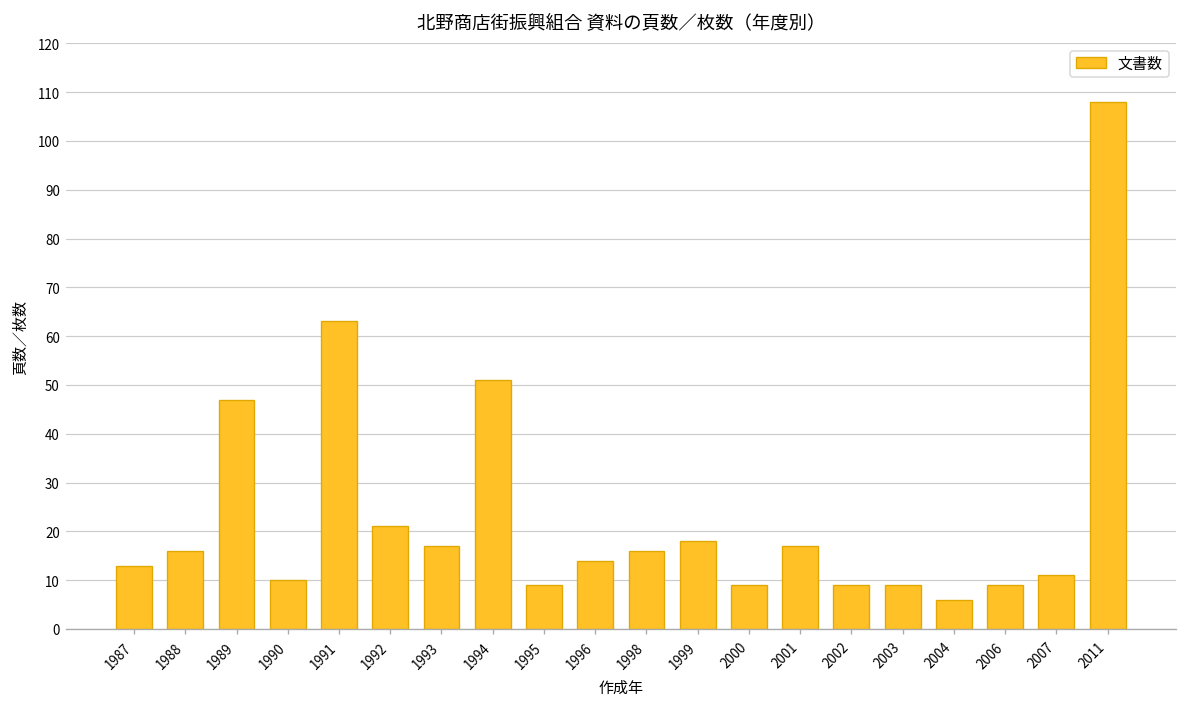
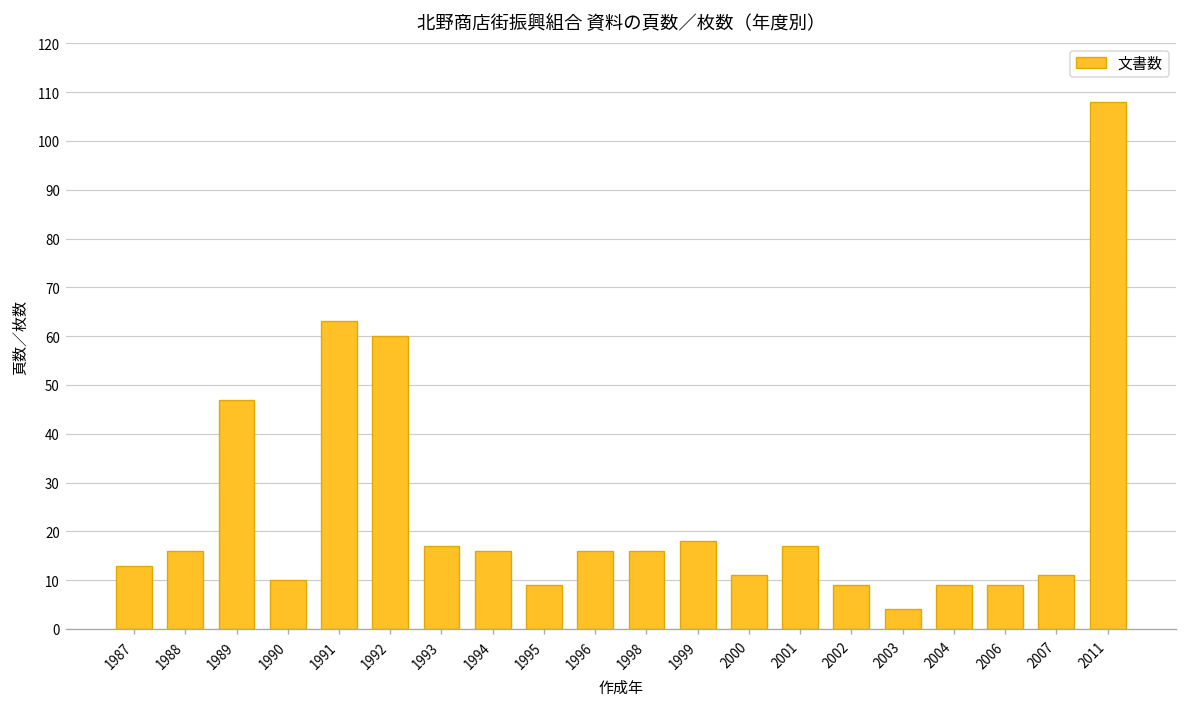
1992: 21 -> 60
1994: 51 -> 16
1996: 14 -> 16
2000: 9 -> 11
2003: 9 -> 4
2004: 6 -> 9
